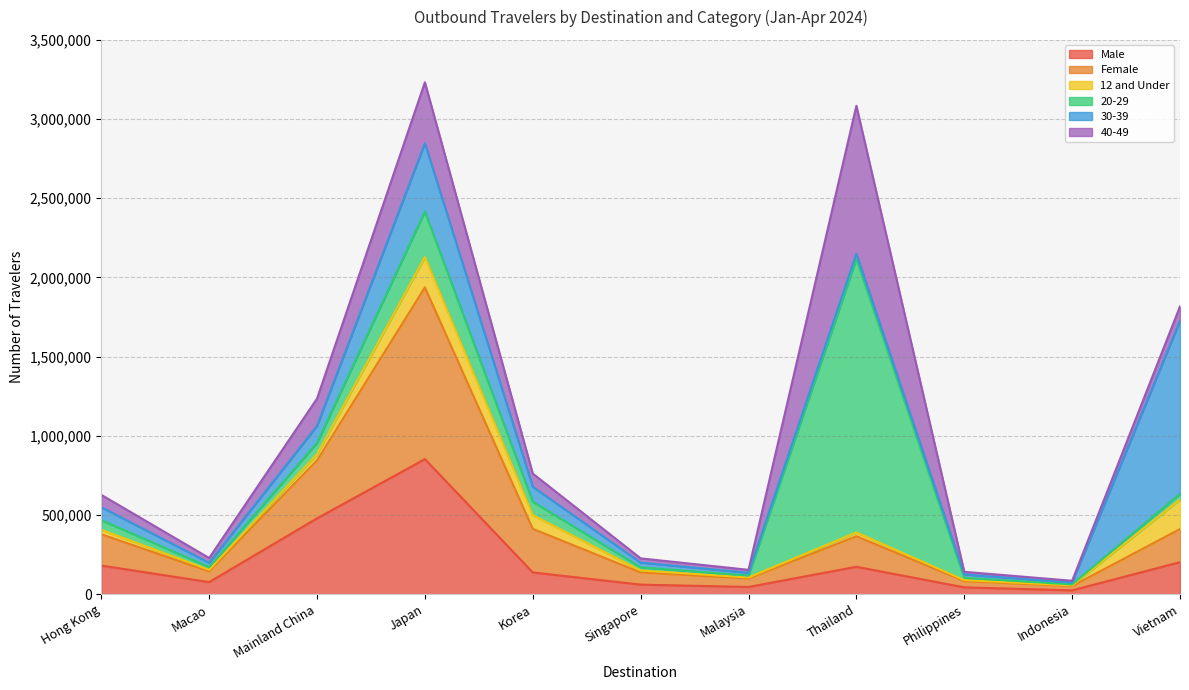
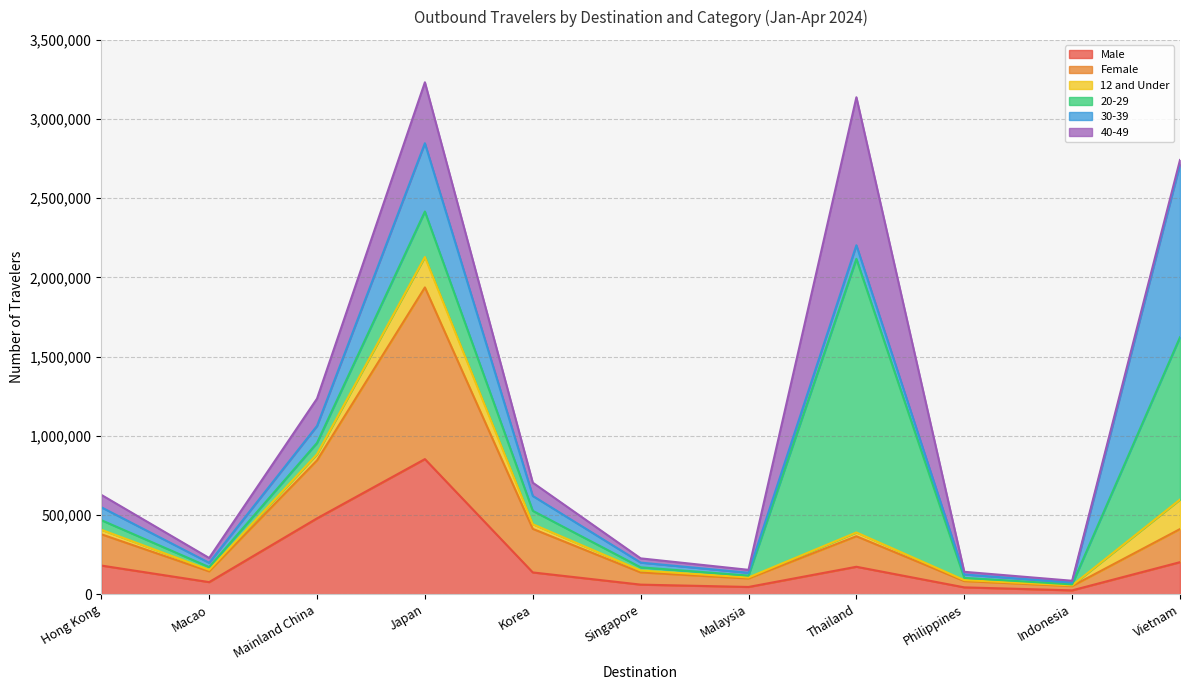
12 and Under, Korea: 90,000 -> 30,000
30-39, Thailand: 30,000 -> 90,000
20-29, Vietnam: 40,000 -> 1,020,000
40-49, Vietnam: 90,000 -> 30,000
